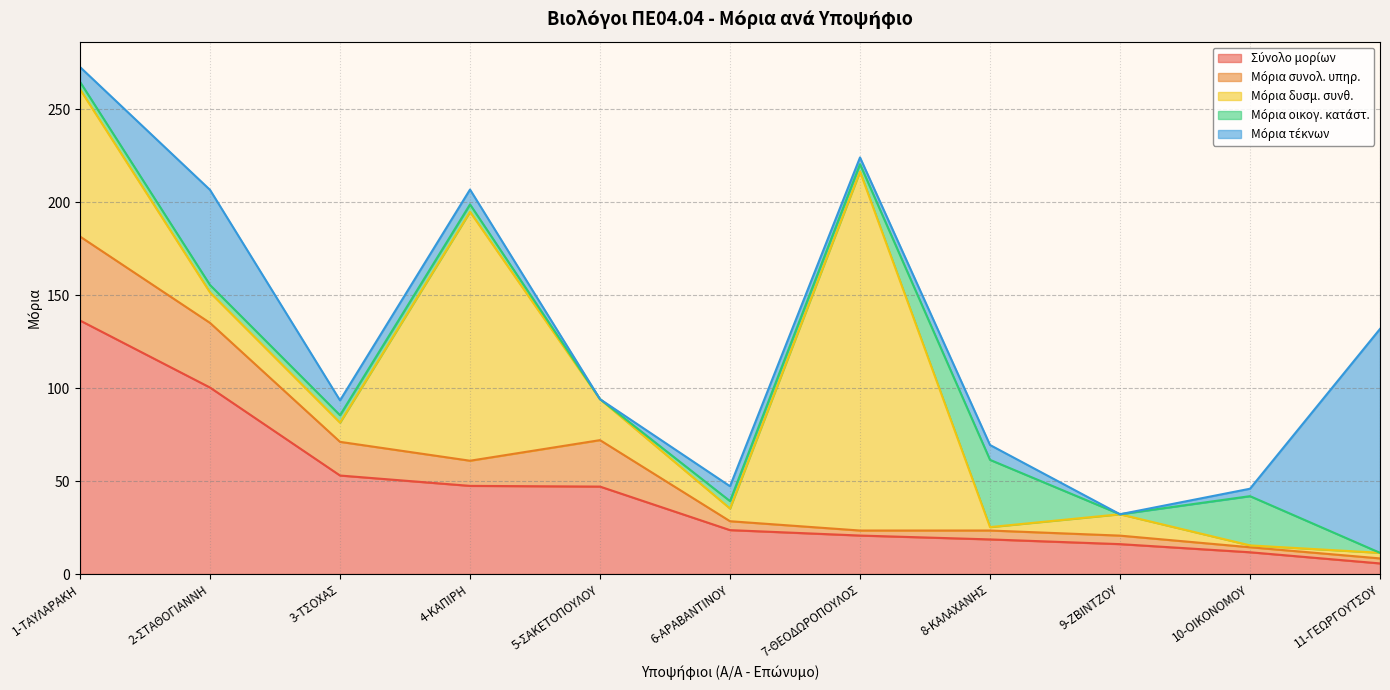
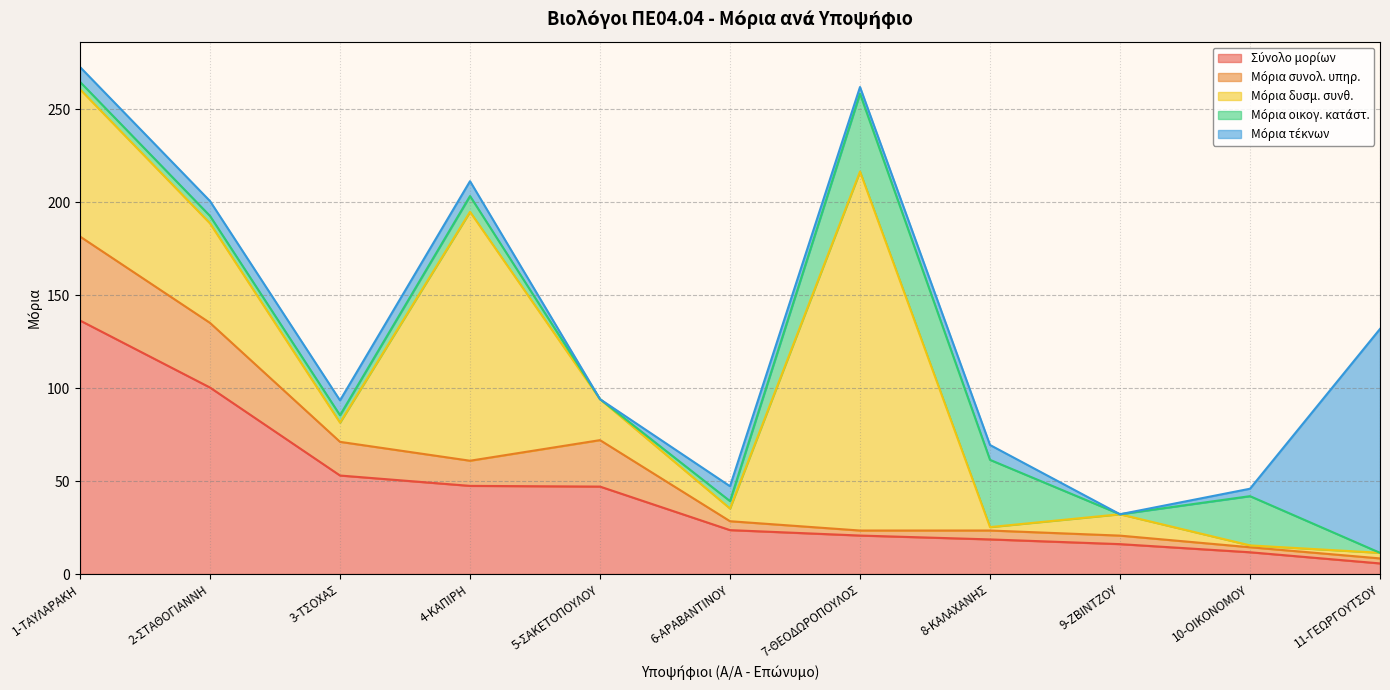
Μόρια δυσμ. συνθ., 2-ΣΤΑΘΟΓΙΑΝΝΗ: 16 -> 54
Μόρια τέκνων, 2-ΣΤΑΘΟΓΙΑΝΝΗ: 51 -> 8
Μόρια οικογ. κατάστ., 4-ΚΑΠΙΡΗ: 4 -> 9
Μόρια οικογ. κατάστ., 7-ΘΕΟΔΩΡΟΠΟΥΛΟΣ: 4 -> 42
